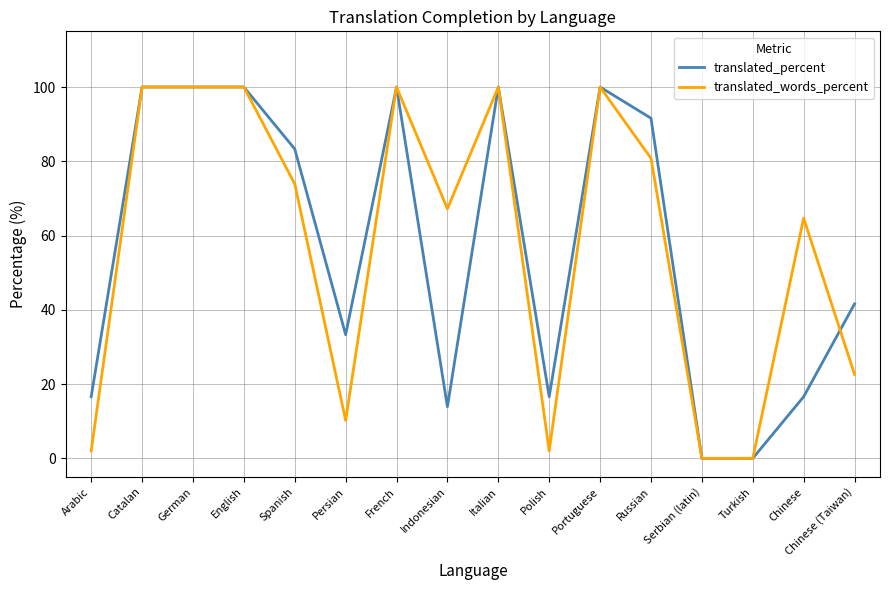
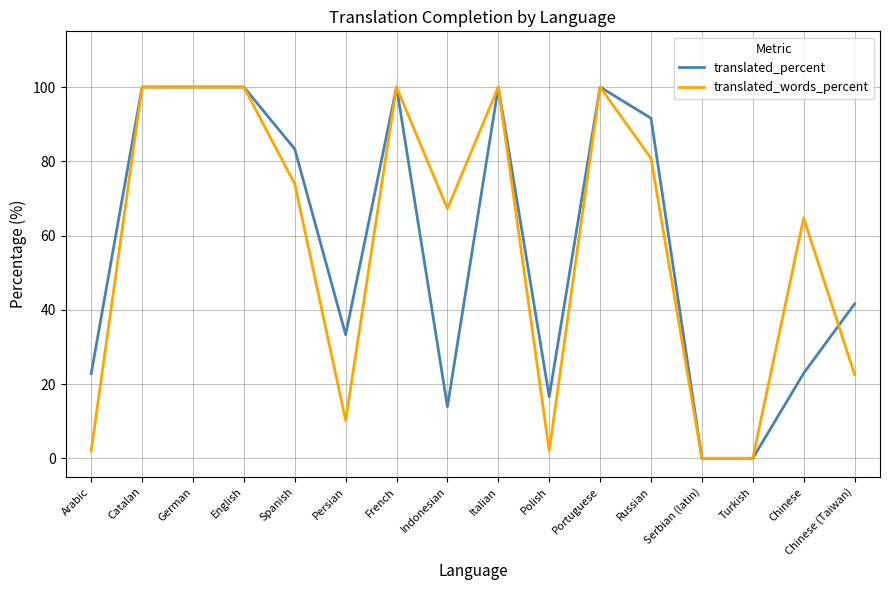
translated_percent, Arabic: 17 -> 23
translated_percent, Chinese: 17 -> 23
